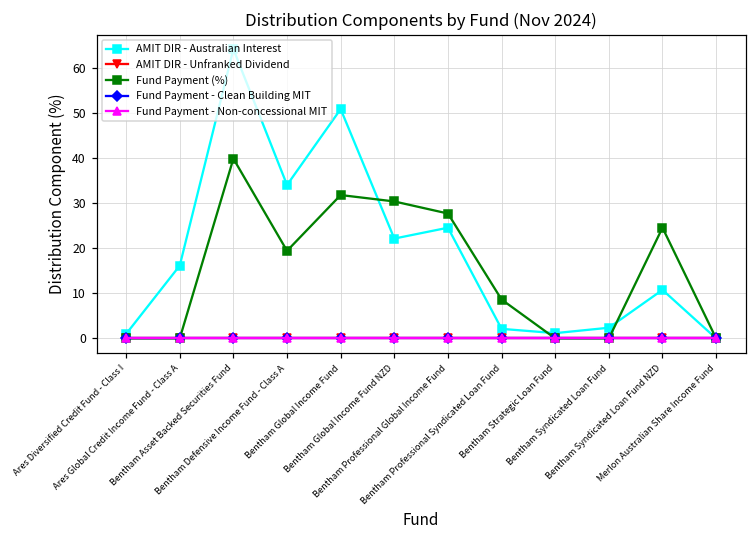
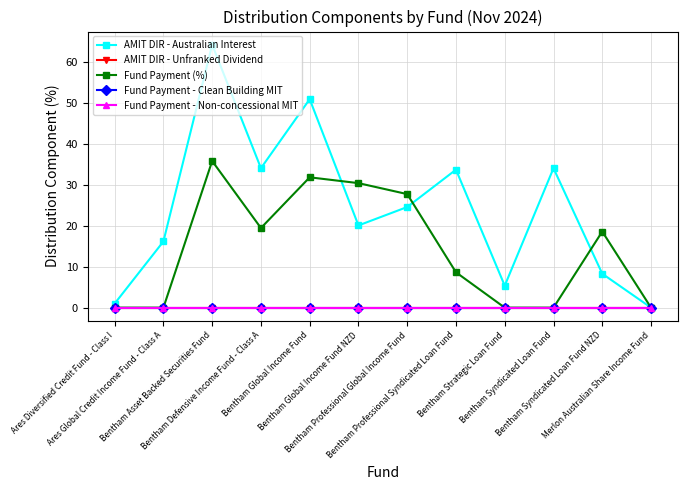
Fund Payment (%), Bentham Asset Backed Securities Fund: 40 -> 36
AMIT DIR - Australian Interest, Bentham Global Income Fund NZD: 22 -> 20
AMIT DIR - Australian Interest, Bentham Professional Syndicated Loan Fund: 2 -> 34
AMIT DIR - Australian Interest, Bentham Strategic Loan Fund: 1 -> 5
AMIT DIR - Australian Interest, Bentham Syndicated Loan Fund: 2 -> 34
AMIT DIR - Australian Interest, Bentham Syndicated Loan Fund NZD: 11 -> 8
Fund Payment (%), Bentham Syndicated Loan Fund NZD: 25 -> 19
